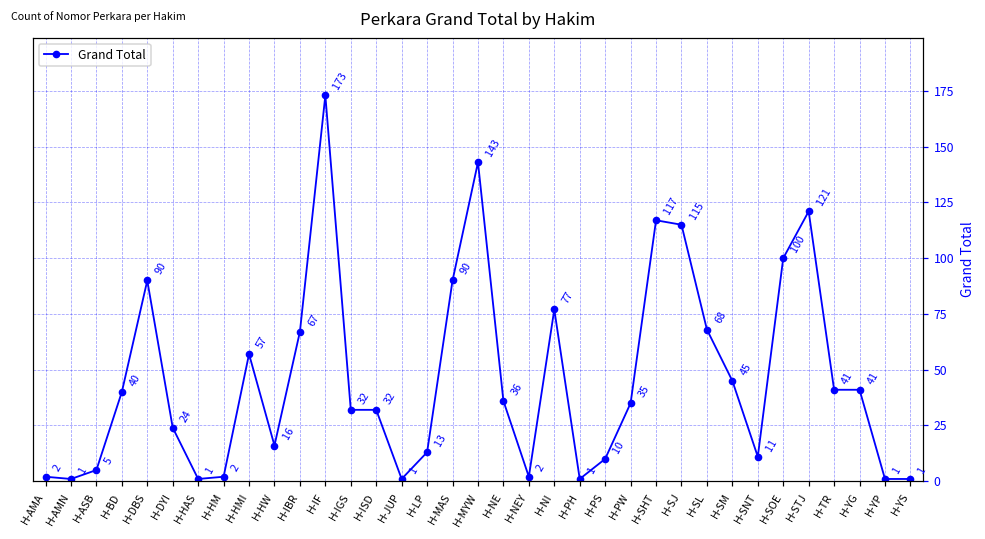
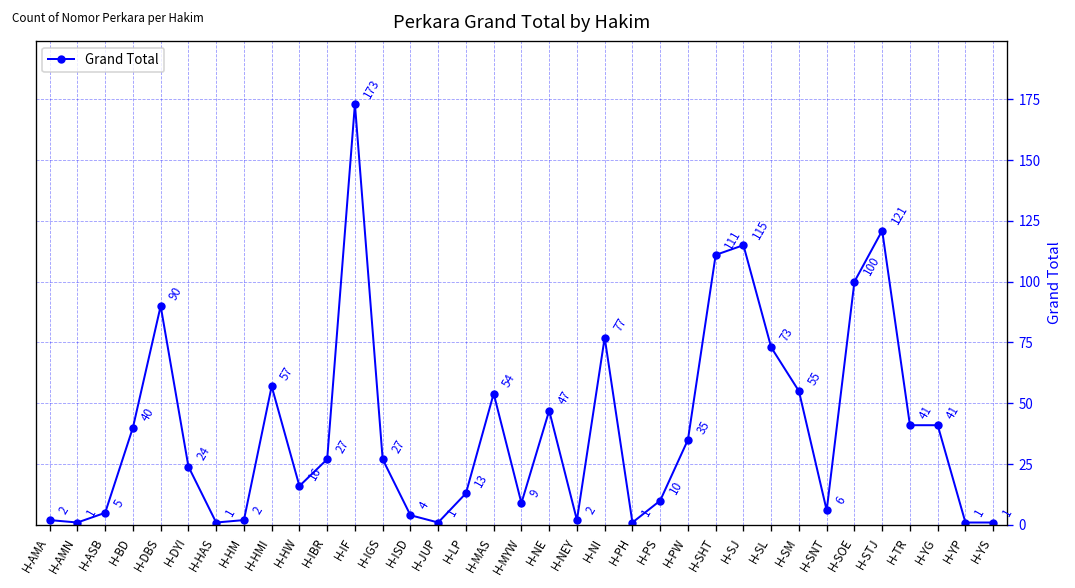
H-IBR: 67 -> 27
H-IGS: 32 -> 27
H-ISD: 32 -> 4
H-MAS: 90 -> 54
H-MYW: 143 -> 9
H-NE: 36 -> 47
H-SHT: 117 -> 111
H-SL: 68 -> 73
H-SM: 45 -> 55
H-SNT: 11 -> 6
